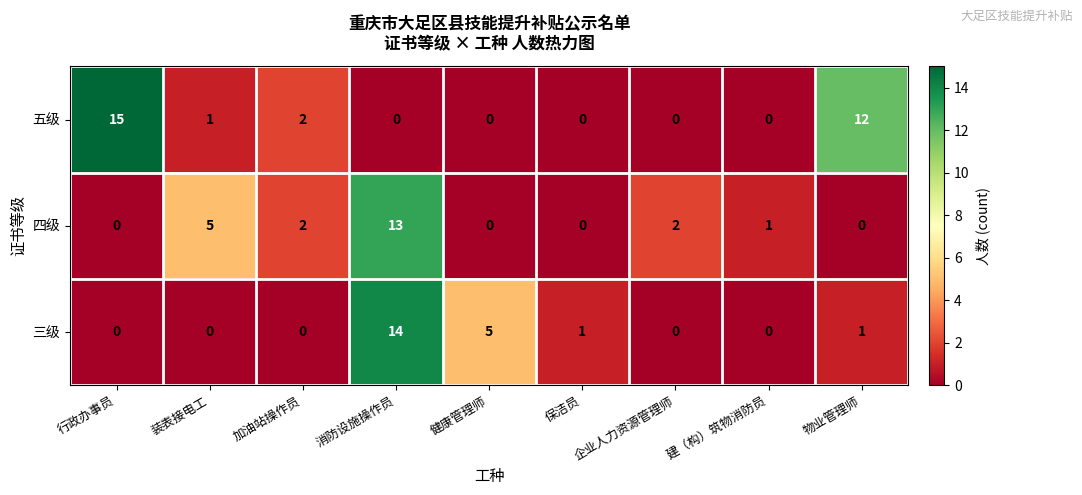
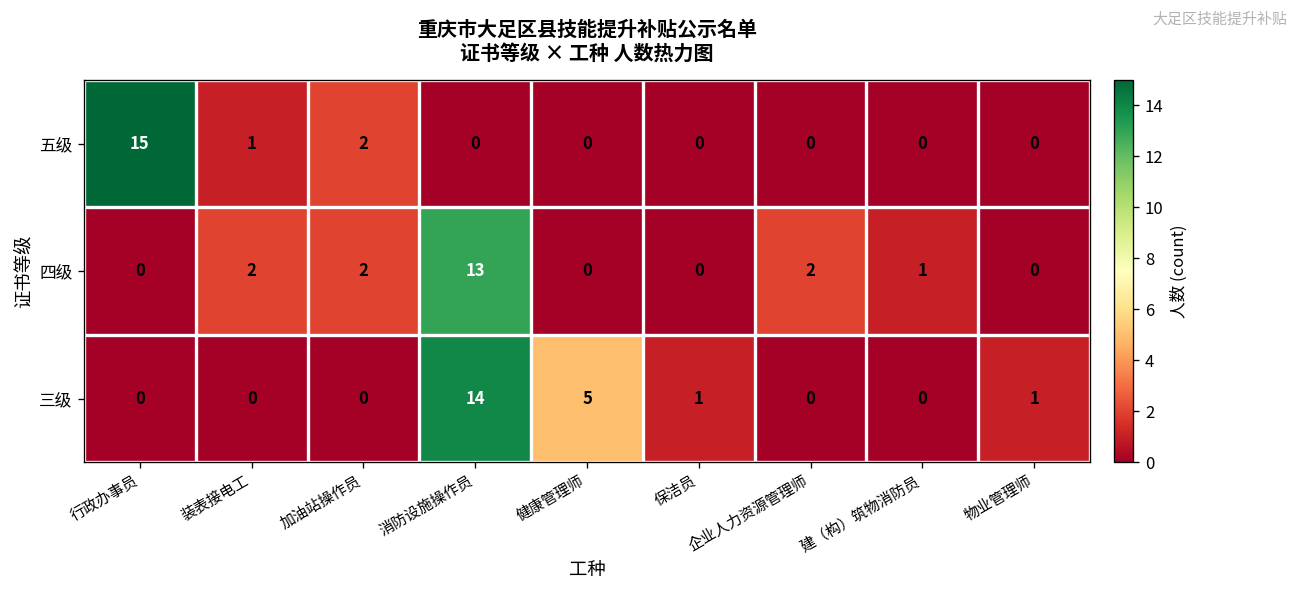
五级, 物业管理师: 12 -> 0
四级, 装表接电工: 5 -> 2
